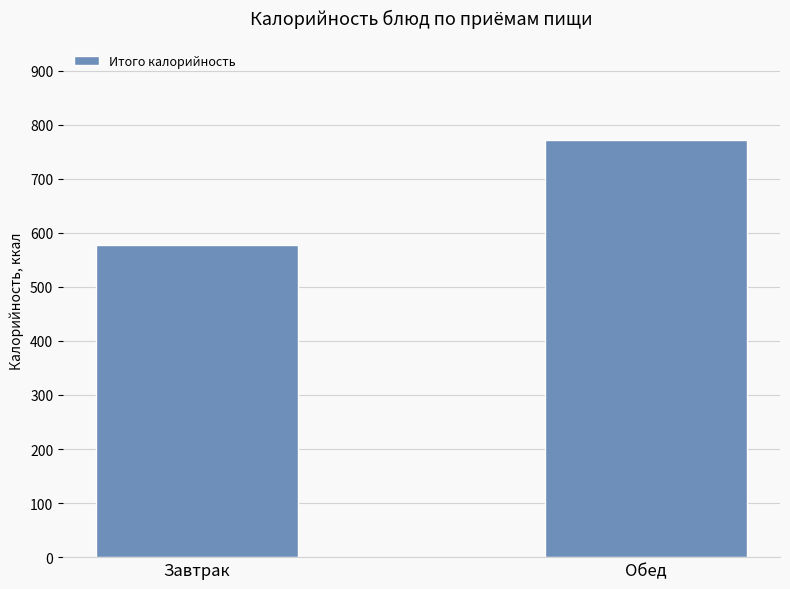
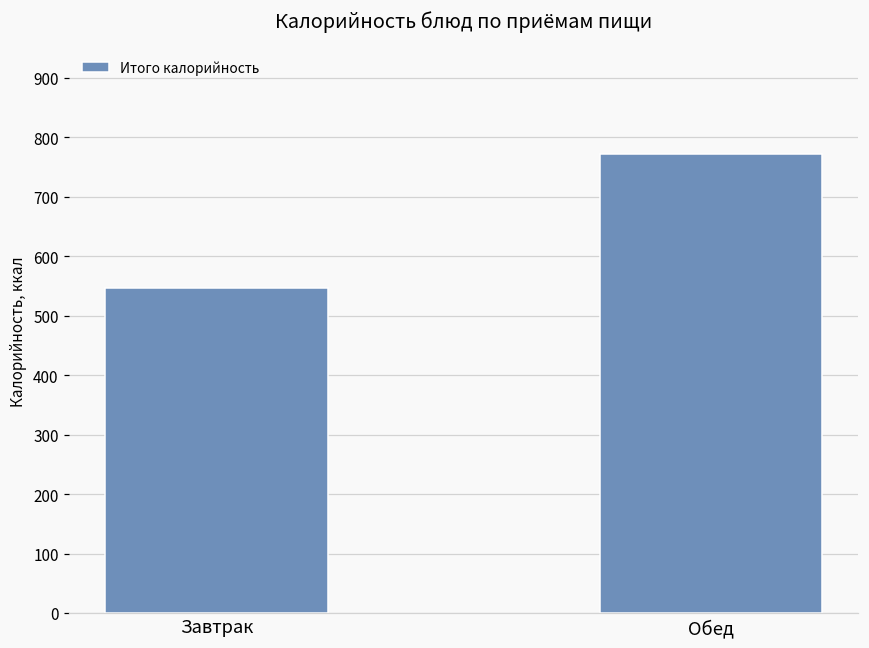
Завтрак: 580 -> 550
